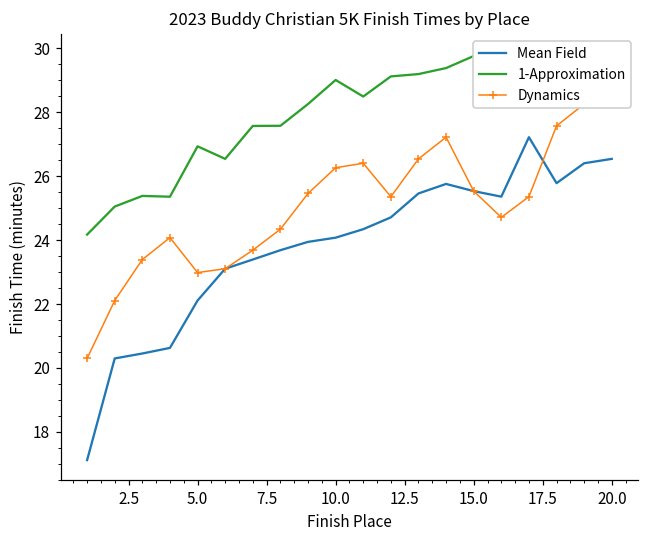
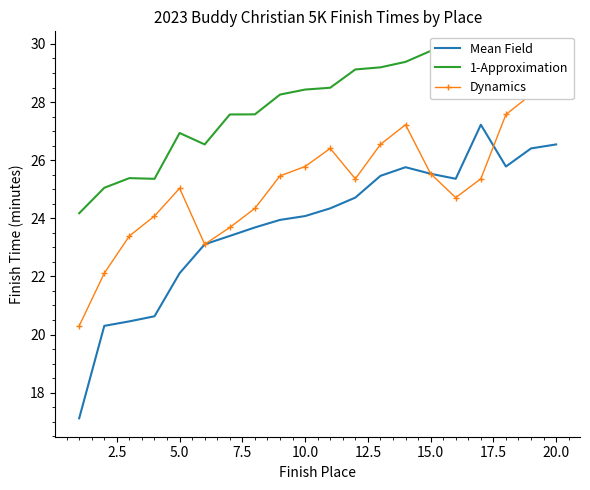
Dynamics, 5.0: 23.0 -> 25.0
1-Approximation, 10.0: 29.0 -> 28.4
Dynamics, 10.0: 26.3 -> 25.8
